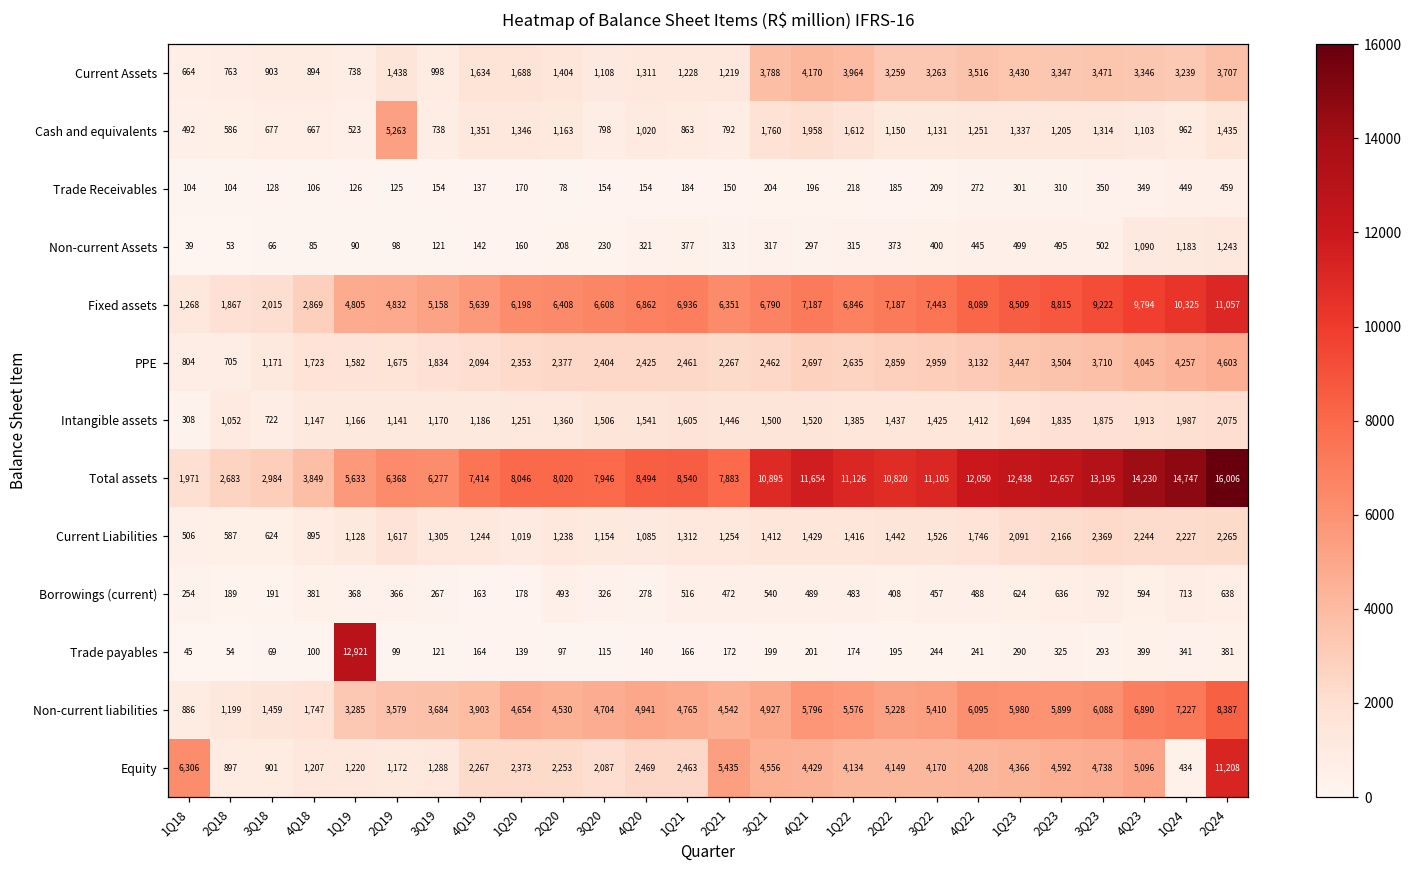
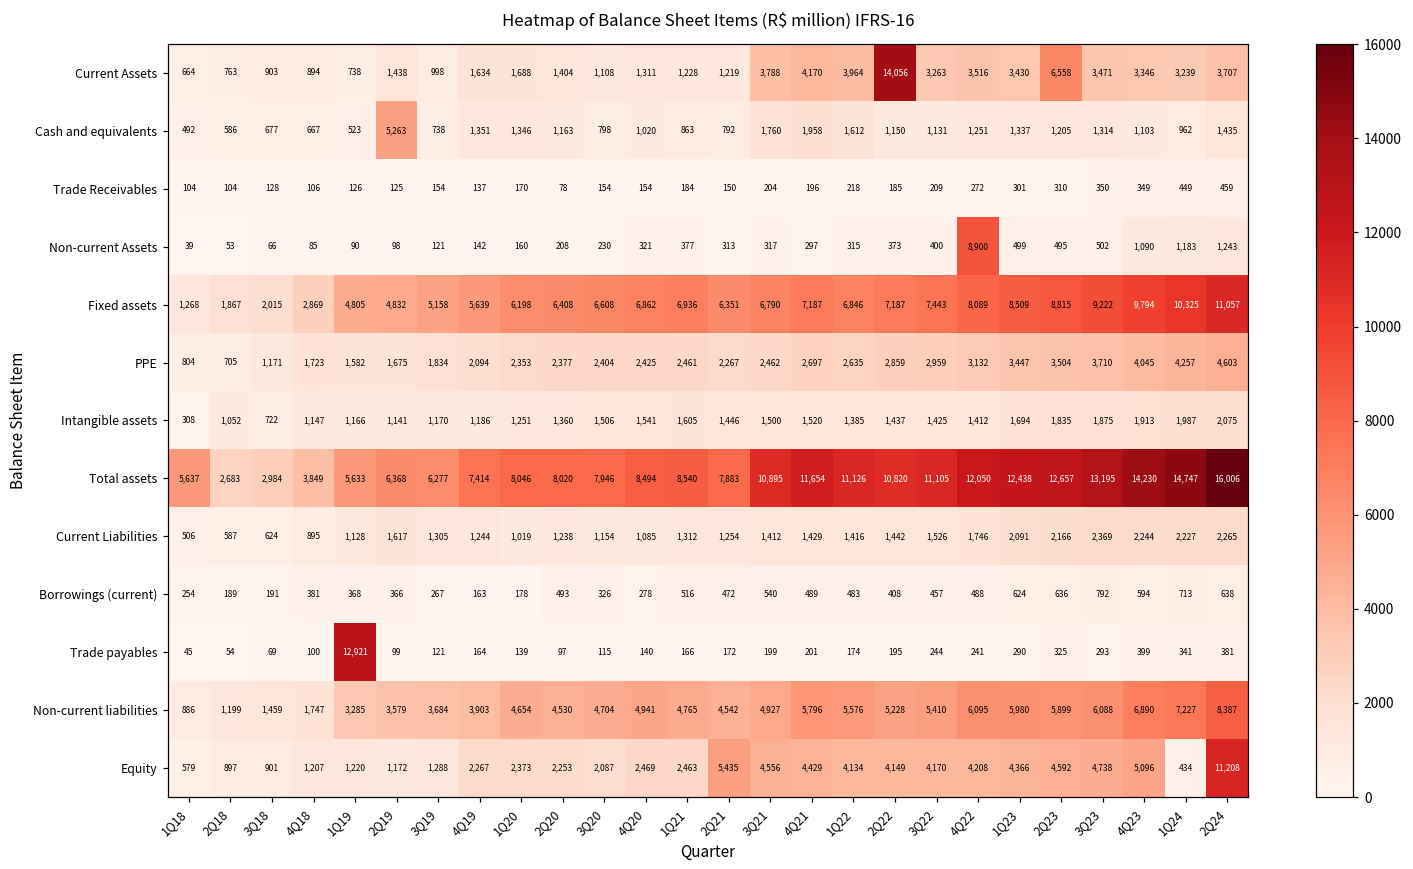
Current Assets, 2Q22: 3,259 -> 14,056
Current Assets, 2Q23: 3,347 -> 6,558
Non-current Assets, 4Q22: 445 -> 8,900
Total assets, 1Q18: 1,971 -> 5,637
Equity, 1Q18: 6,306 -> 579
